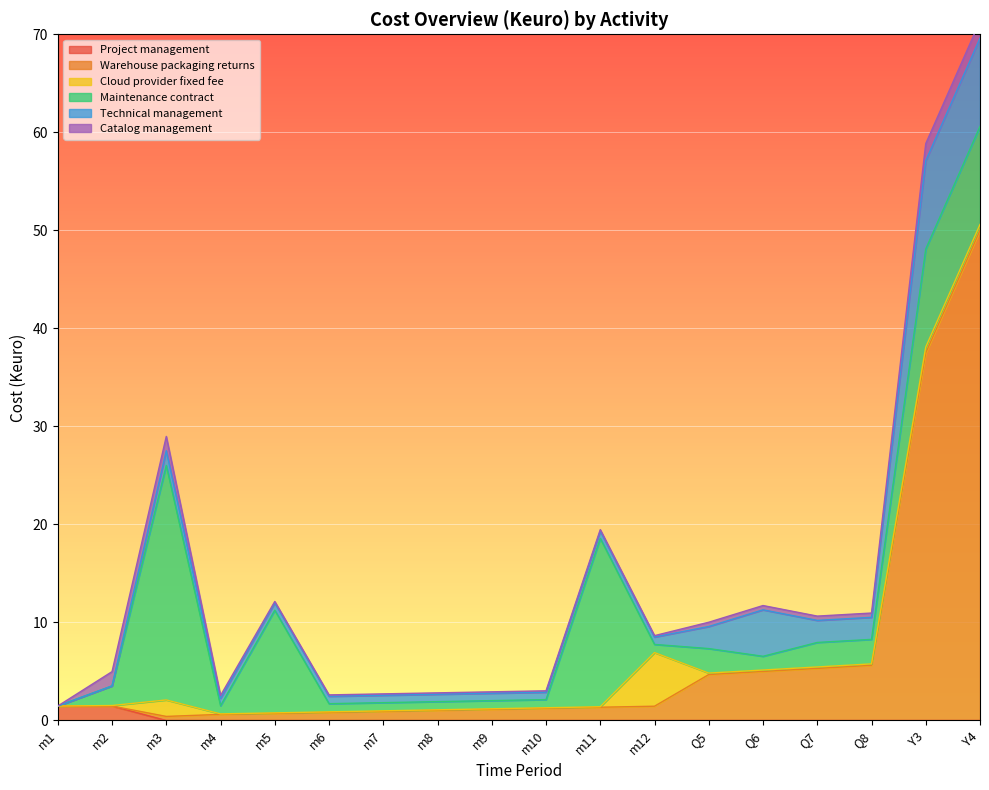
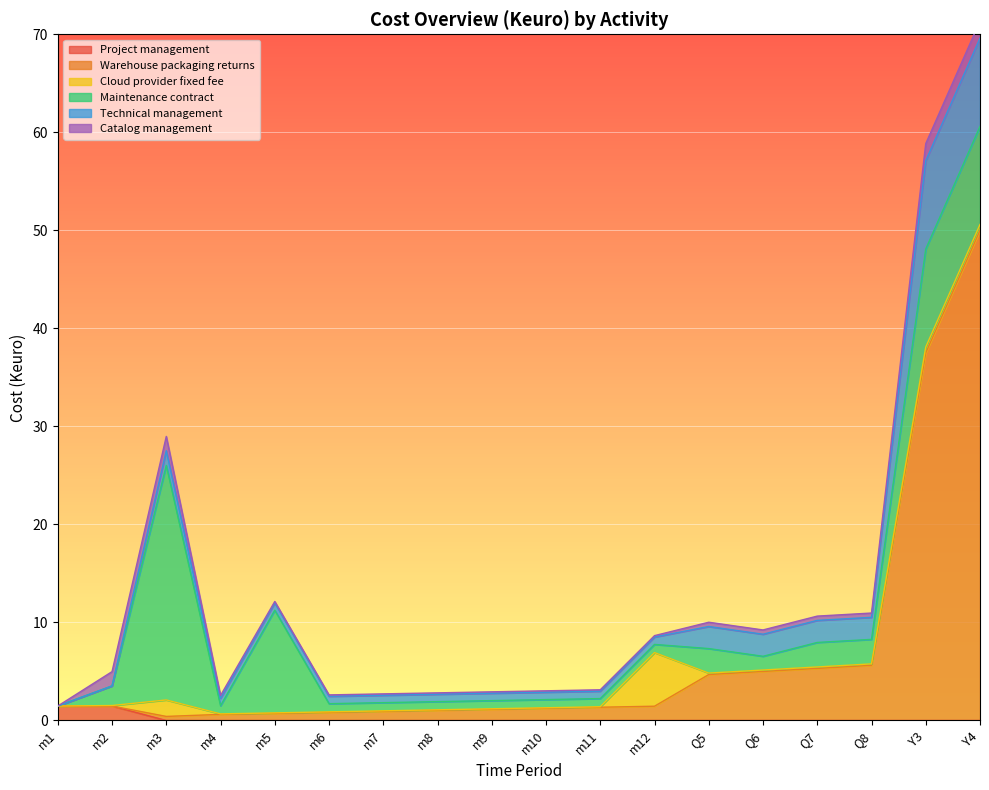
Maintenance contract, m11: 17 -> 1
Technical management, Q6: 5 -> 2
